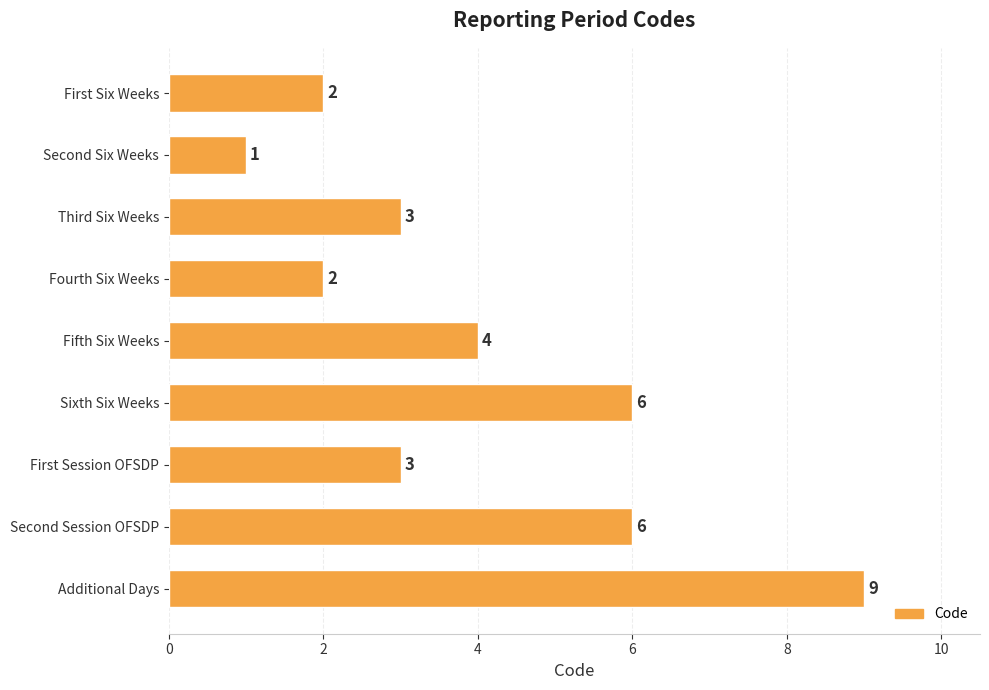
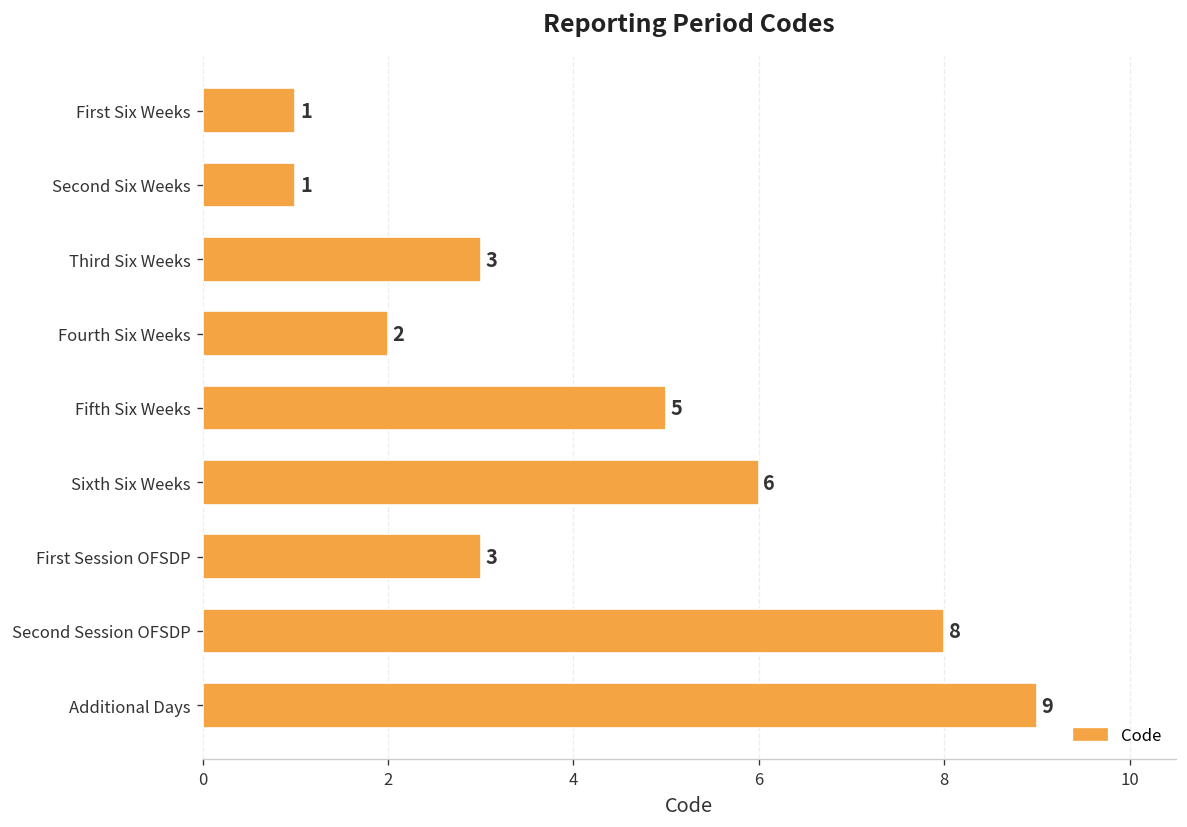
First Six Weeks: 2 -> 1
Fifth Six Weeks: 4 -> 5
Second Session OFSDP: 6 -> 8
